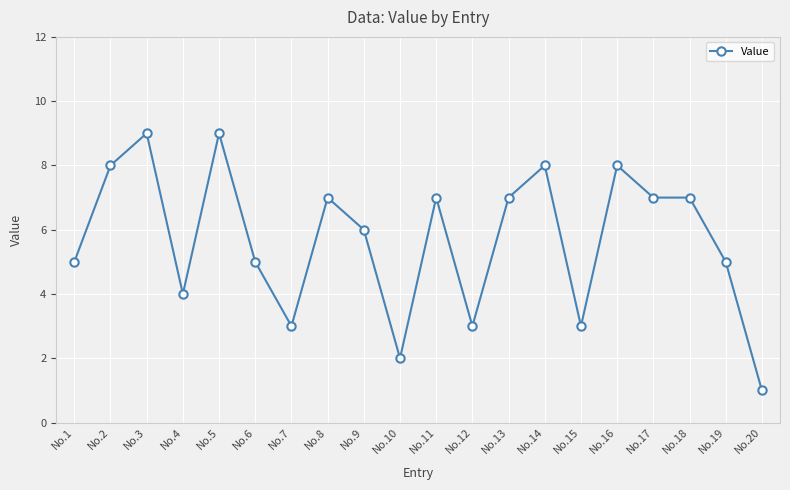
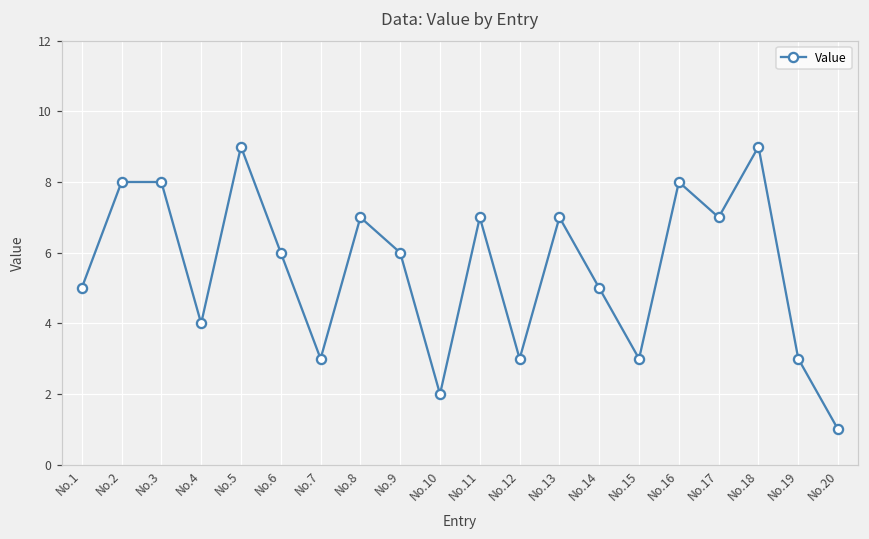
No.3: 9 -> 8
No.6: 5 -> 6
No.14: 8 -> 5
No.18: 7 -> 9
No.19: 5 -> 3
